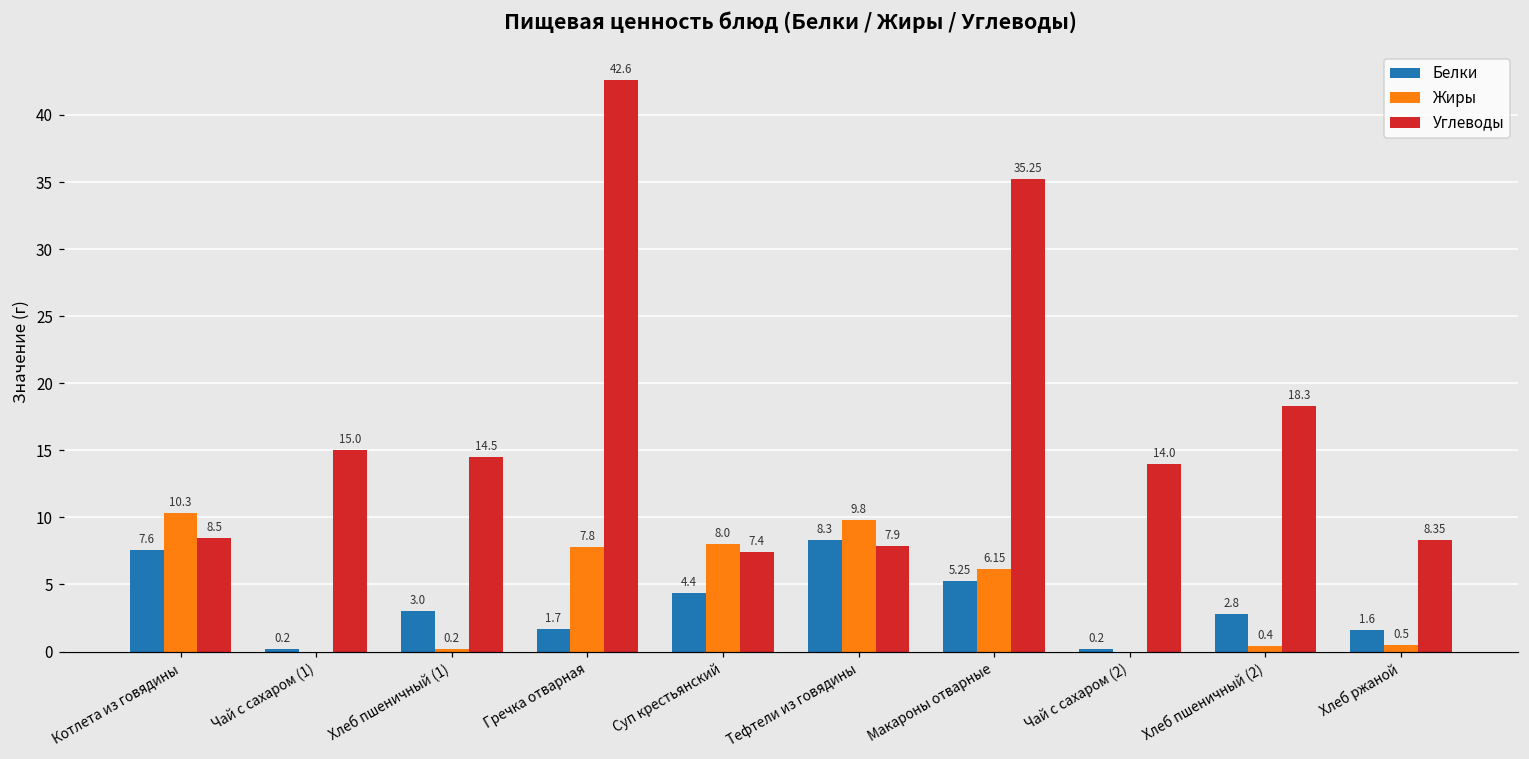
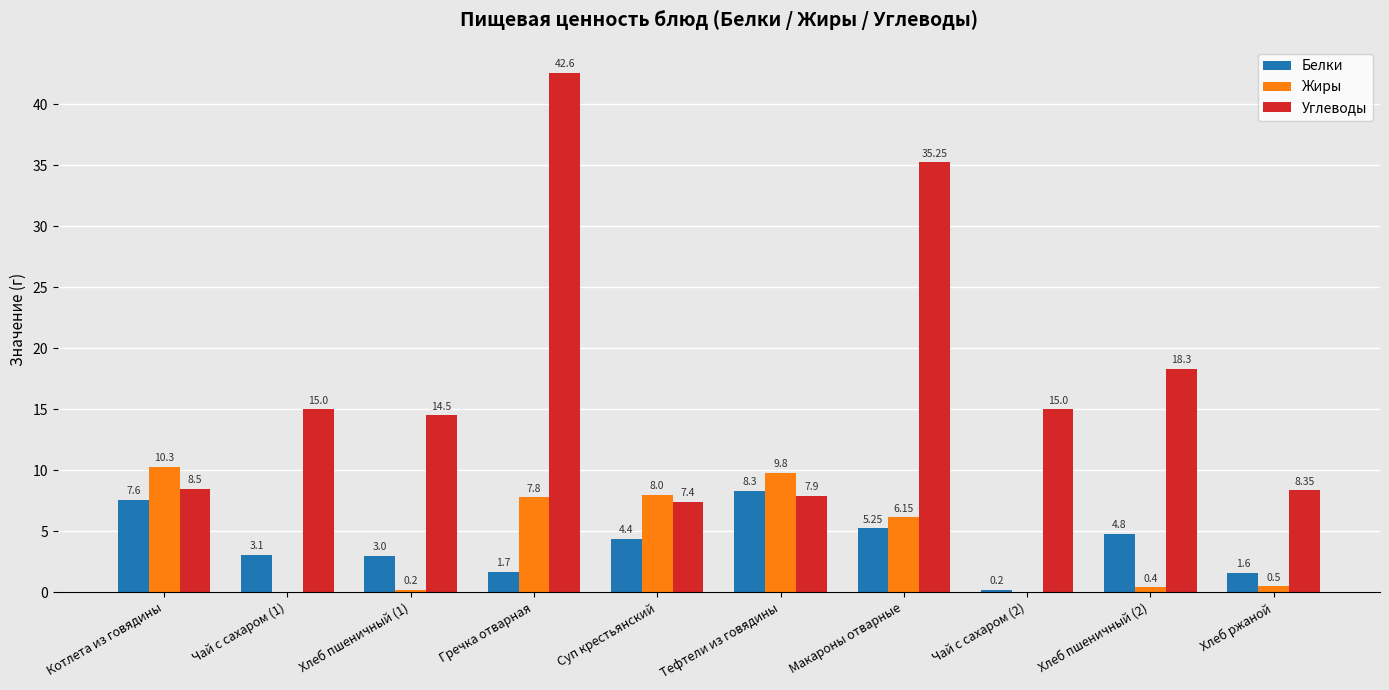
Белки, Чай с сахаром (1): 0.2 -> 3.1
Углеводы, Чай с сахаром (2): 14.0 -> 15.0
Белки, Хлеб пшеничный (2): 2.8 -> 4.8
